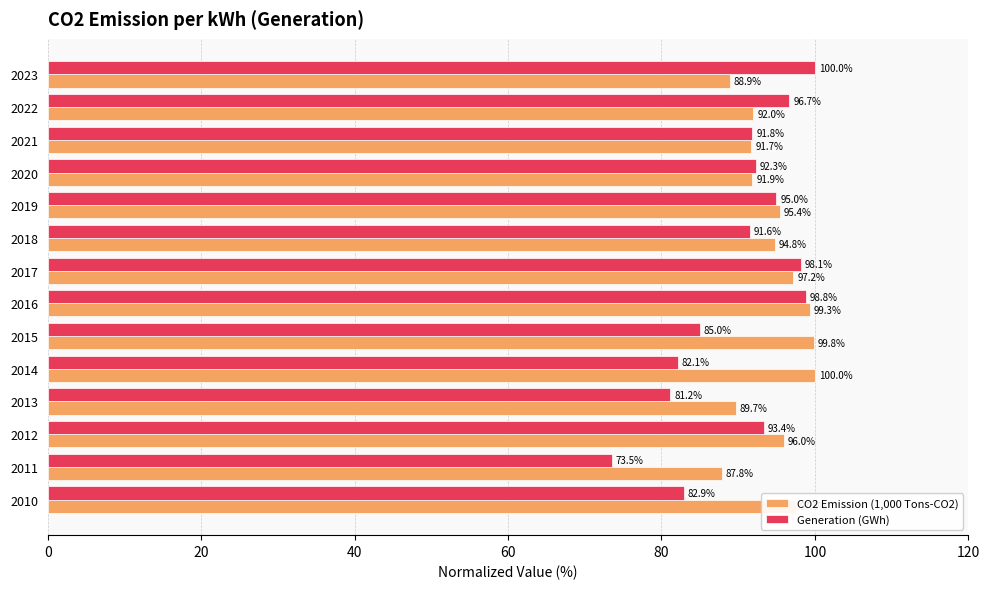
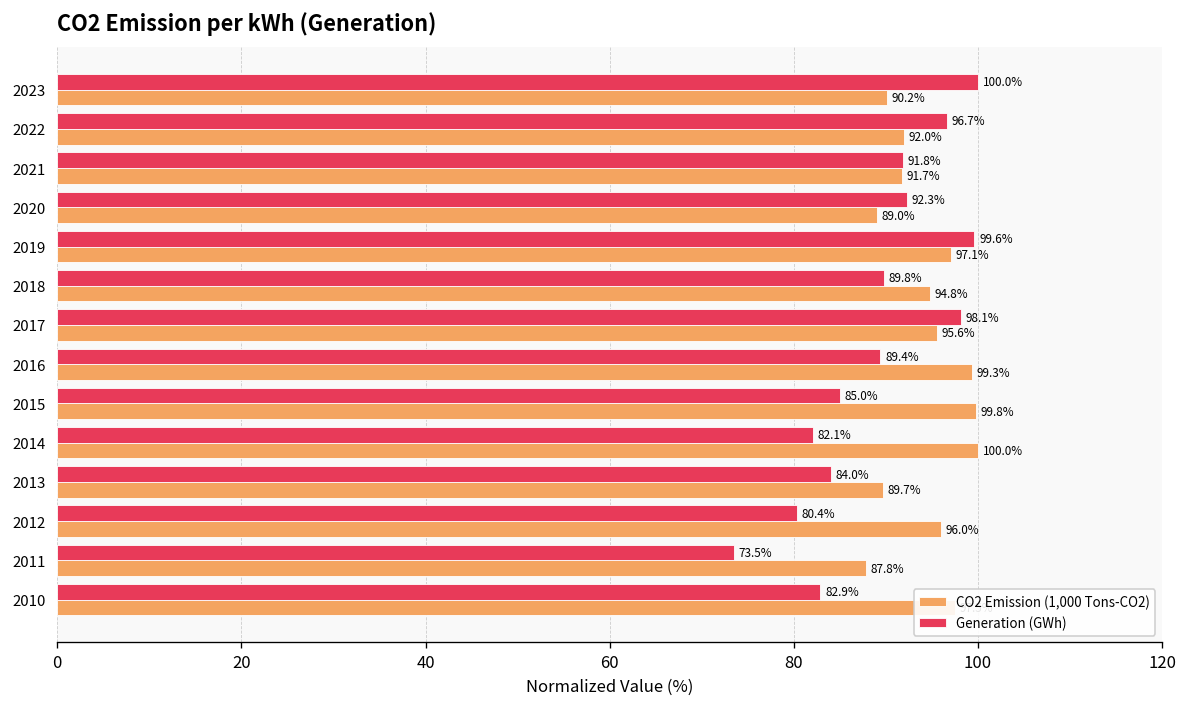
CO2 Emission (1,000 Tons-CO2), 2023: 88.9% -> 90.2%
CO2 Emission (1,000 Tons-CO2), 2020: 91.9% -> 89.0%
Generation (GWh), 2019: 95.0% -> 99.6%
CO2 Emission (1,000 Tons-CO2), 2019: 95.4% -> 97.1%
Generation (GWh), 2018: 91.6% -> 89.8%
CO2 Emission (1,000 Tons-CO2), 2017: 97.2% -> 95.6%
Generation (GWh), 2016: 98.8% -> 89.4%
Generation (GWh), 2013: 81.2% -> 84.0%
Generation (GWh), 2012: 93.4% -> 80.4%
